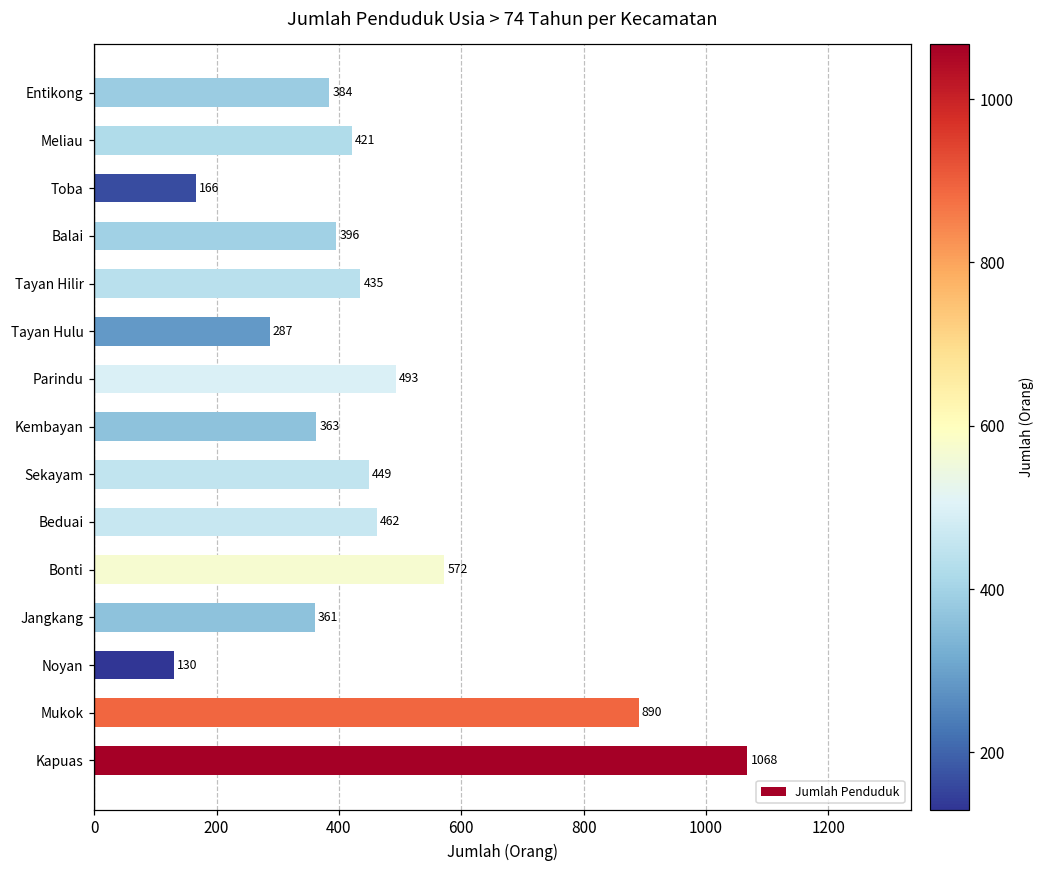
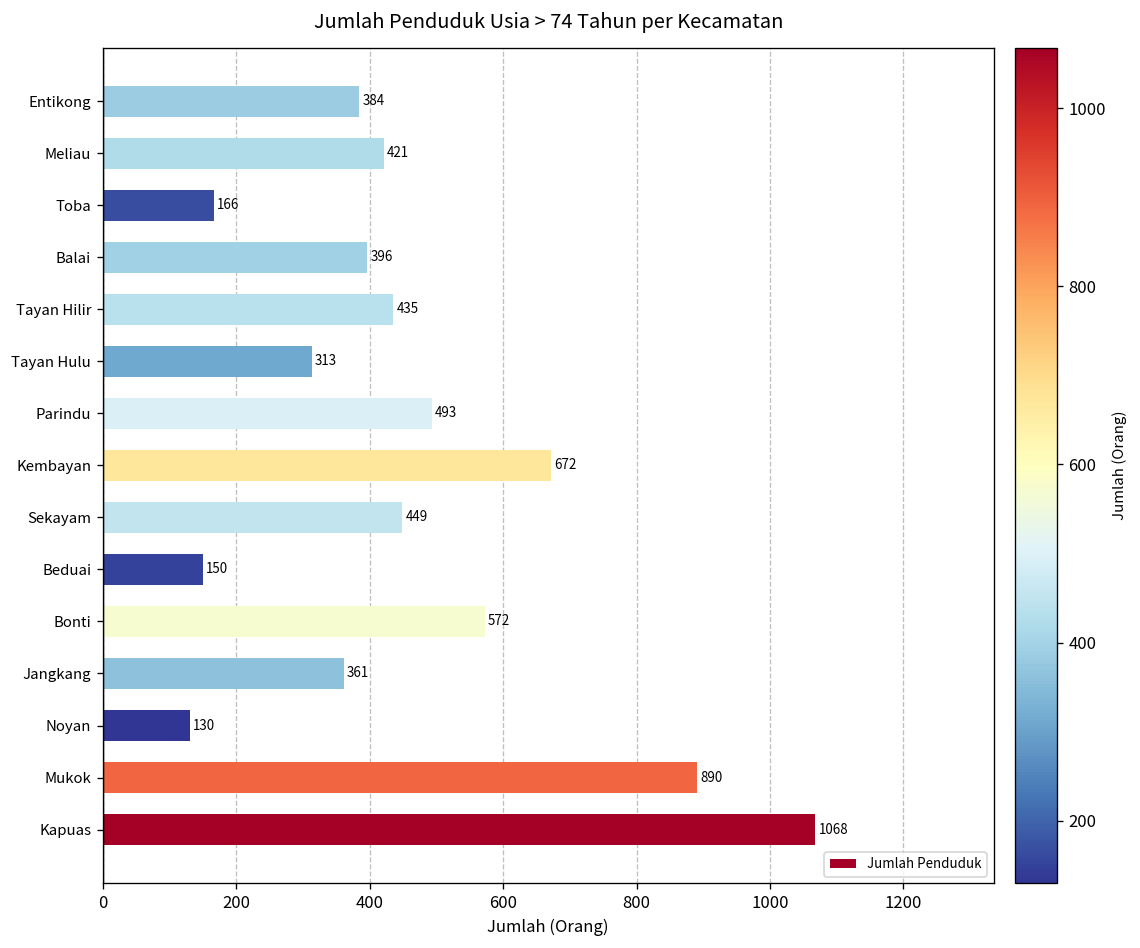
Tayan Hulu: 287 -> 313
Kembayan: 363 -> 672
Beduai: 462 -> 150
